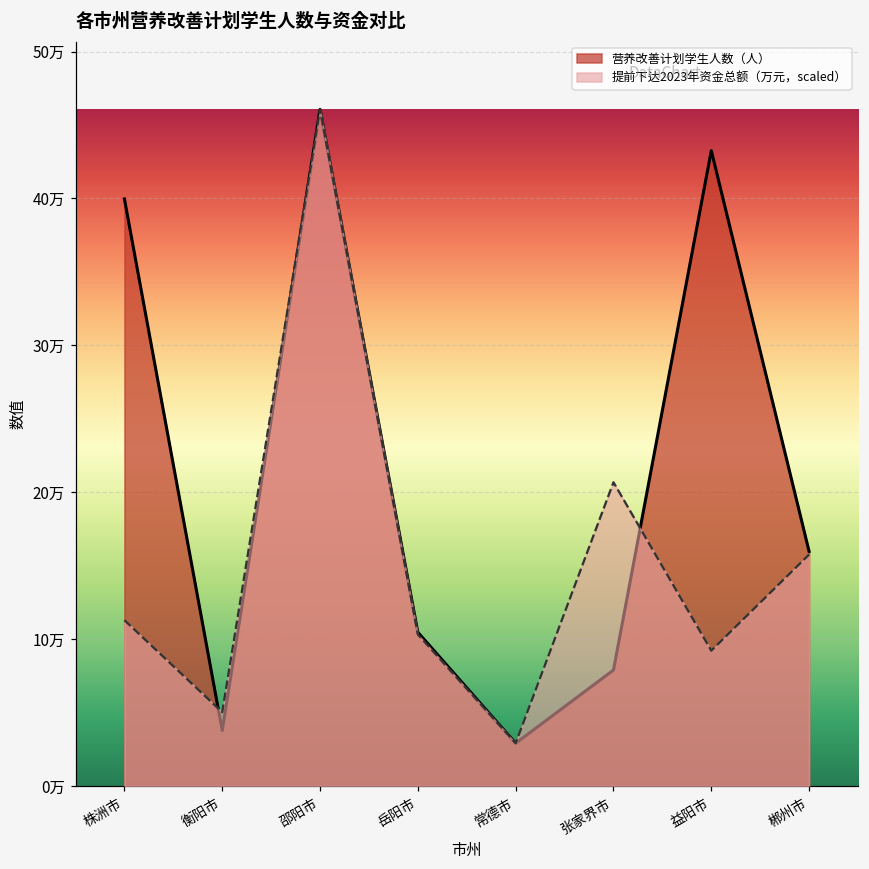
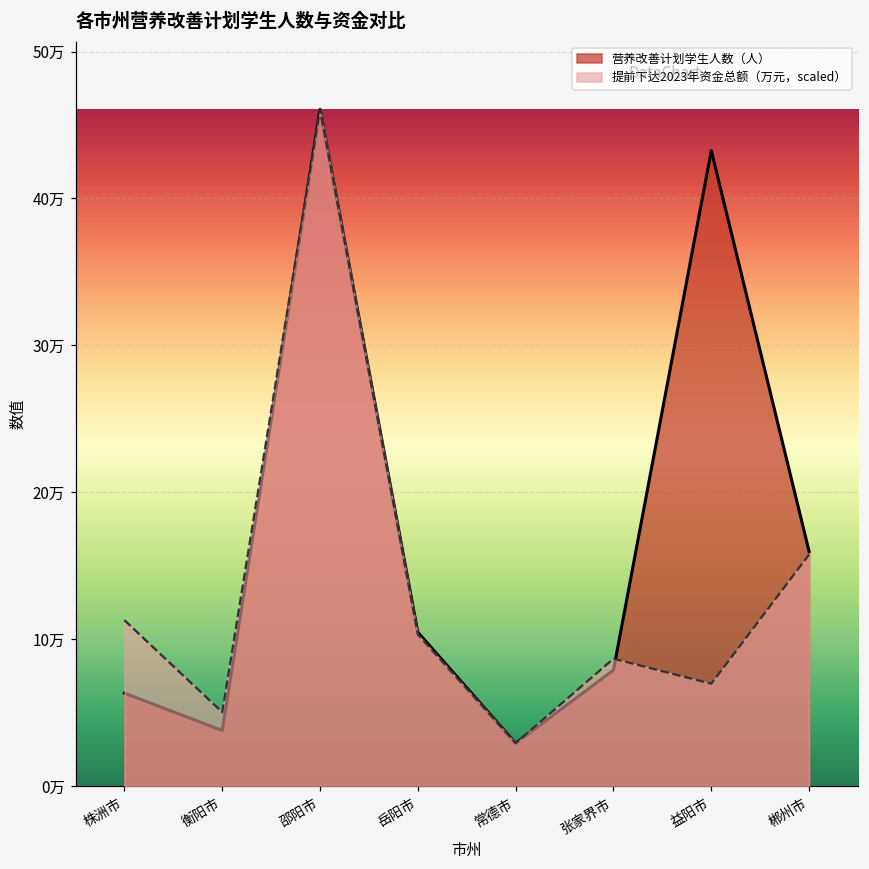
营养改善计划学生人数（人）, 株洲市: 40.0万 -> 6.3万
提前下达2023年资金总额（万元，scaled）, 张家界市: 20.7万 -> 8.7万
提前下达2023年资金总额（万元，scaled）, 益阳市: 9.2万 -> 7.0万
